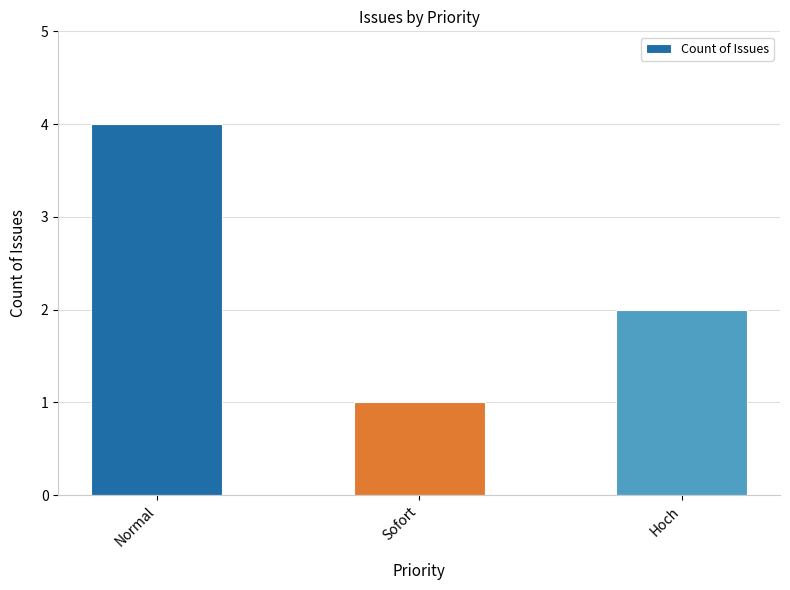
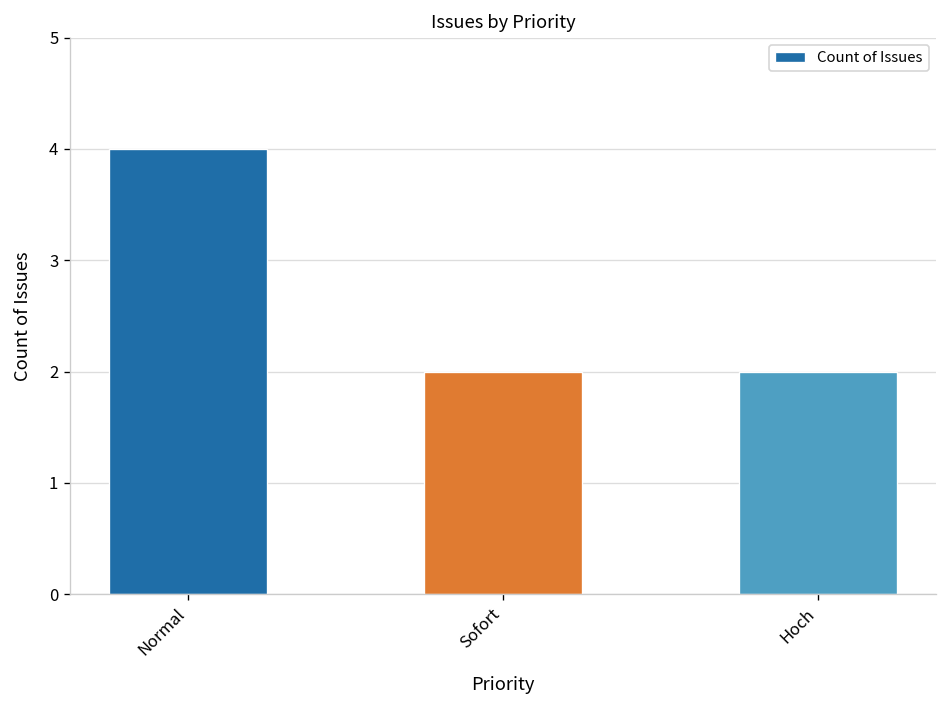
Sofort: 1 -> 2
